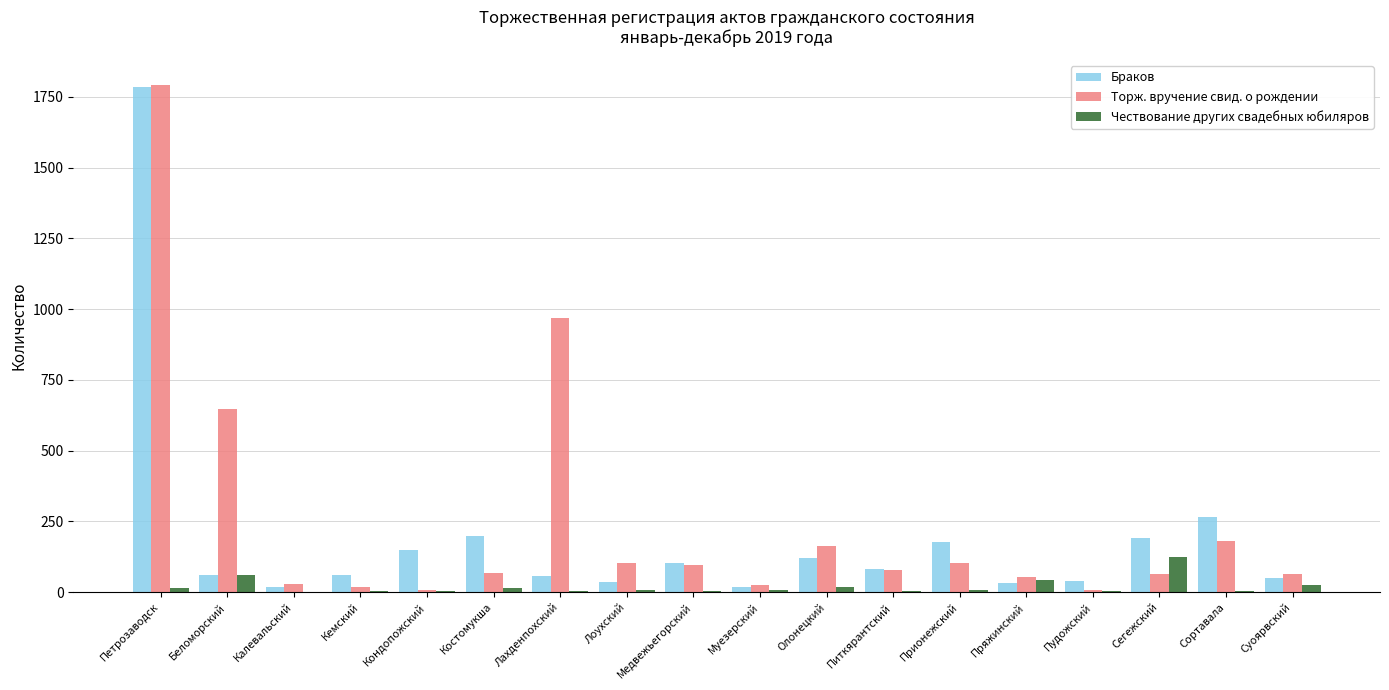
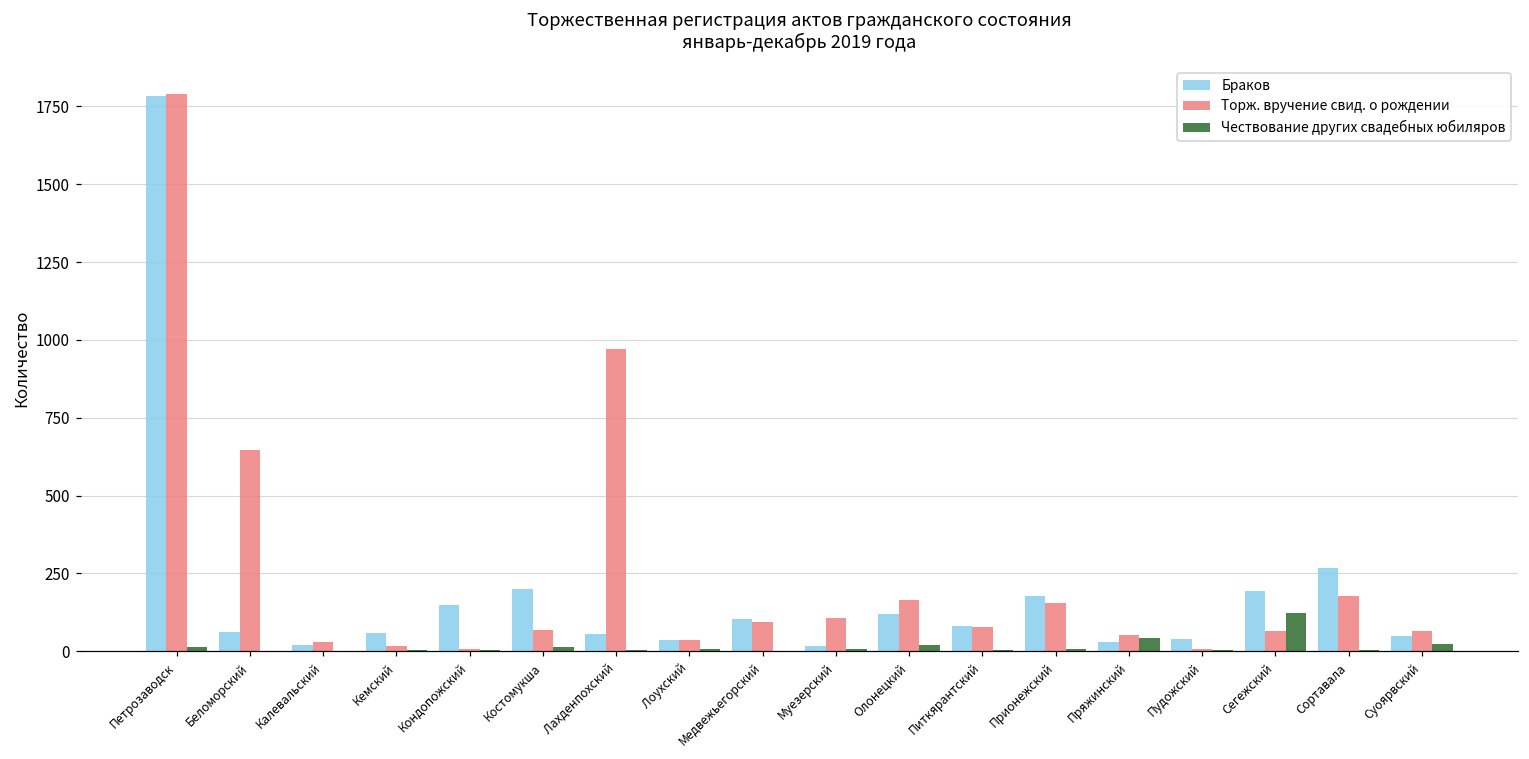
Чествование других свадебных юбиляров, Беломорский: 60 -> 0
Торж. вручение свид. о рождении, Лоухский: 100 -> 40
Торж. вручение свид. о рождении, Муезерский: 20 -> 110
Торж. вручение свид. о рождении, Прионежский: 100 -> 160
